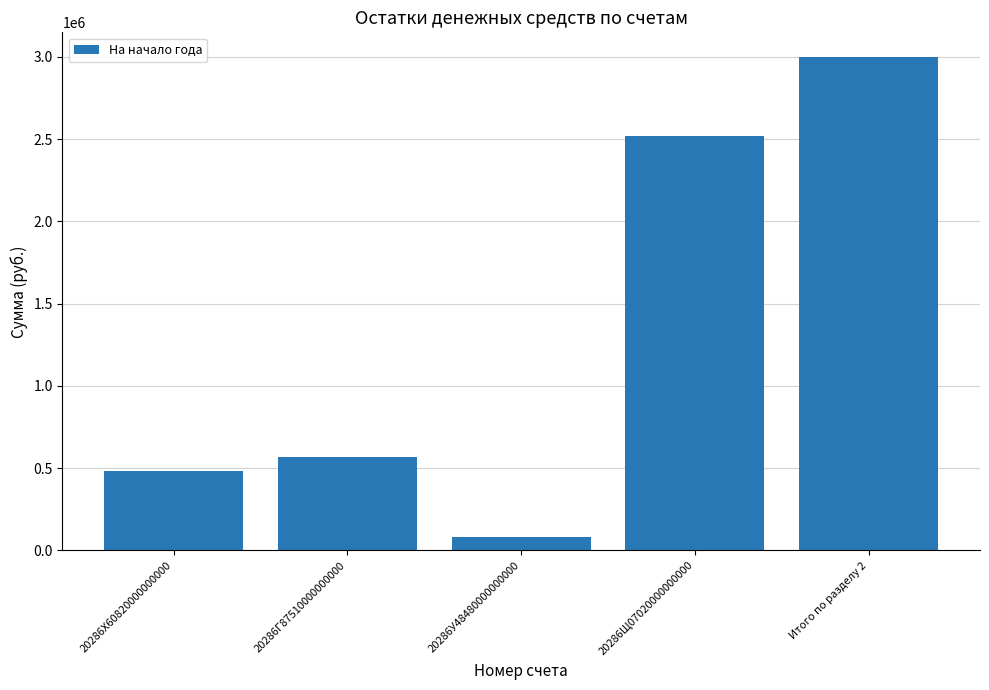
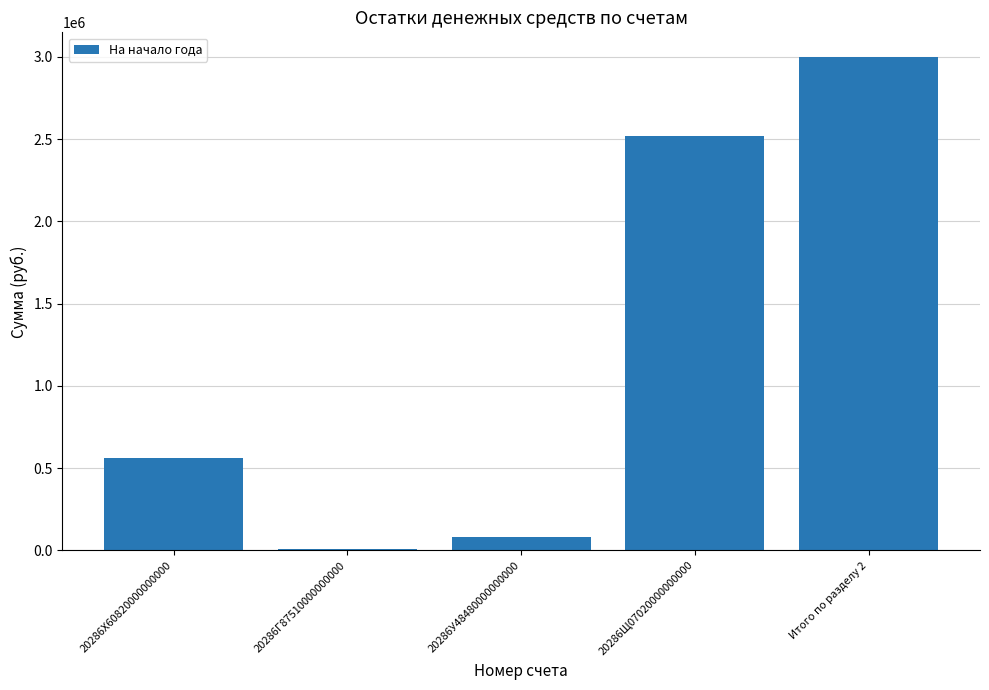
20286X60820000000000: 480000 -> 560000
20286Г87510000000000: 570000 -> 10000
